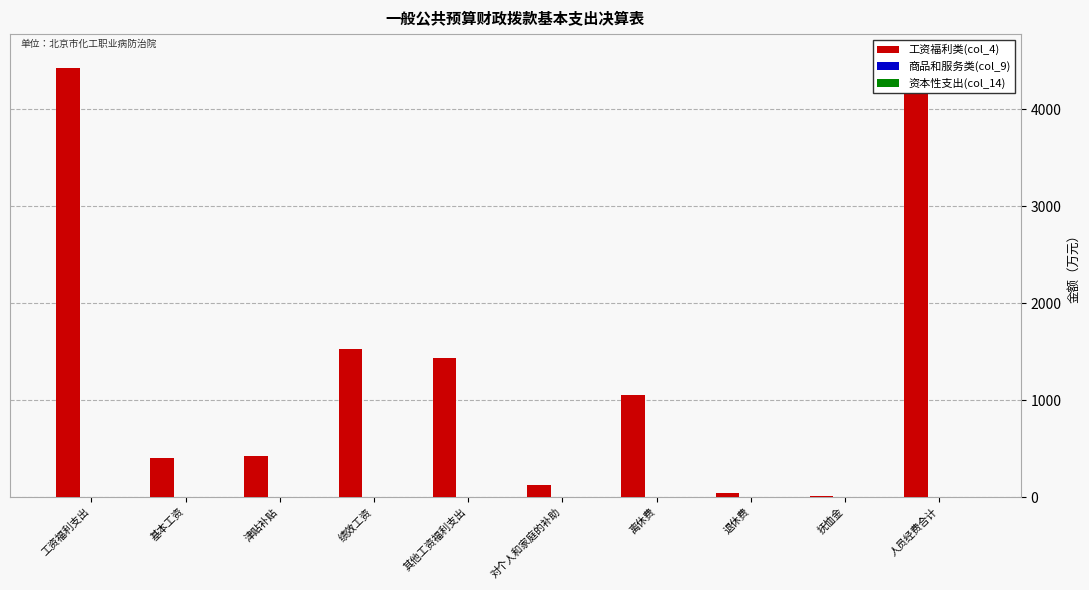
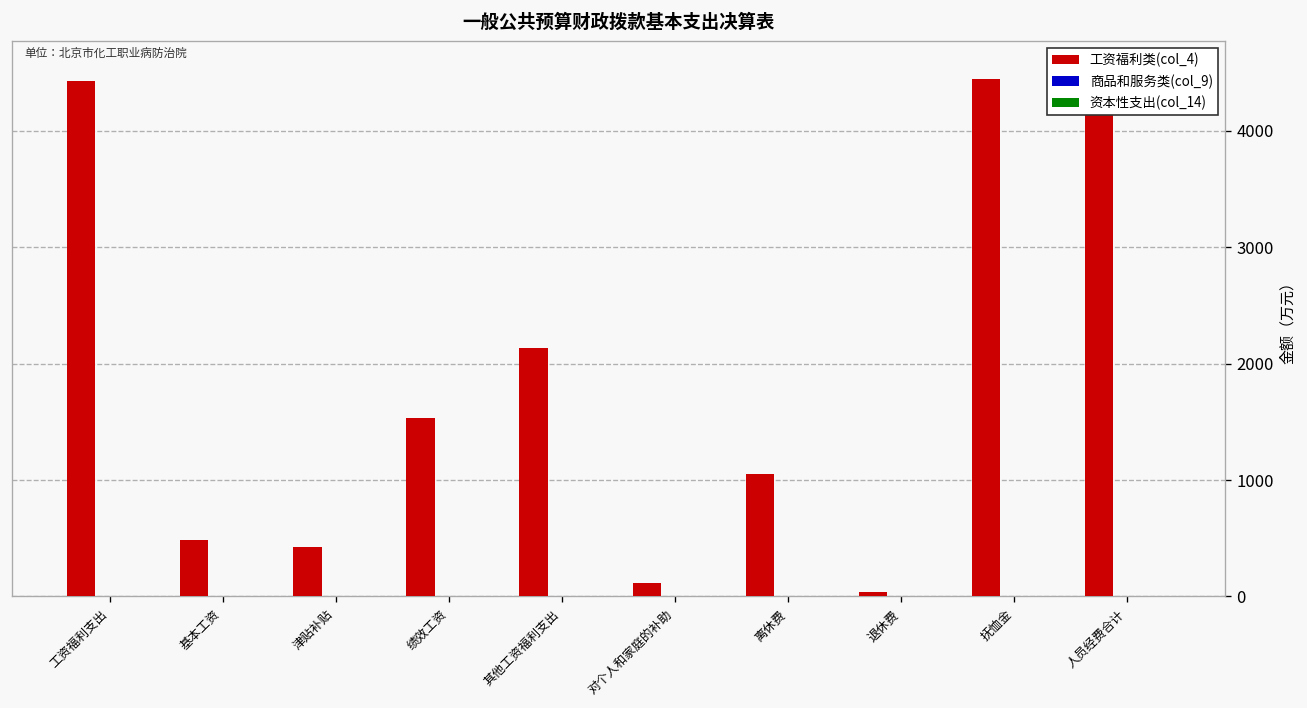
工资福利类(col_4), 基本工资: 400 -> 500
工资福利类(col_4), 其他工资福利支出: 1400 -> 2100
工资福利类(col_4), 抚恤金: 0 -> 4400
